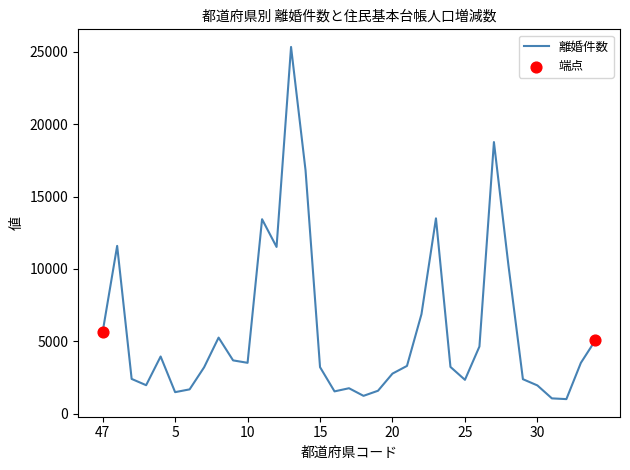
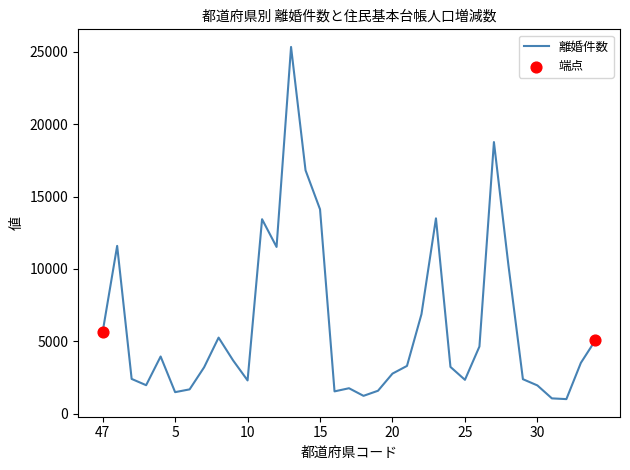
離婚件数, 10: 3500 -> 2300
離婚件数, 15: 3200 -> 14100
